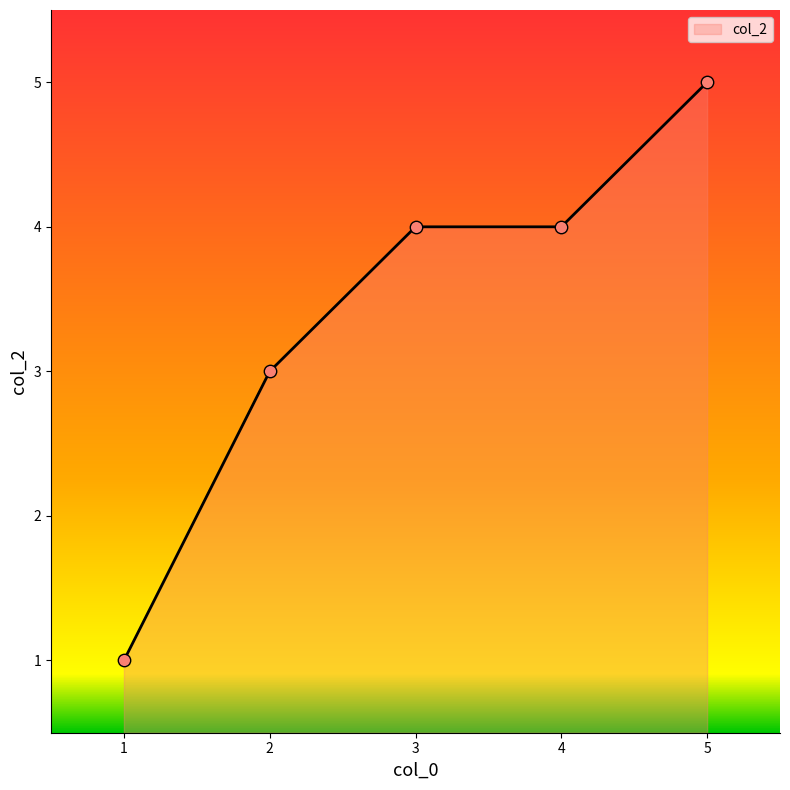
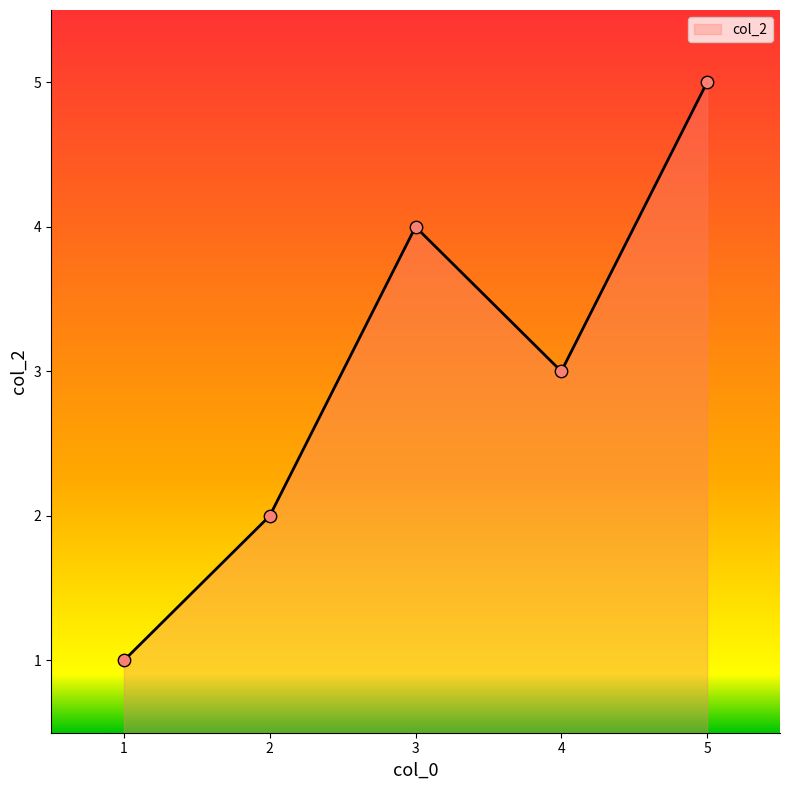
2: 3 -> 2
4: 4 -> 3
